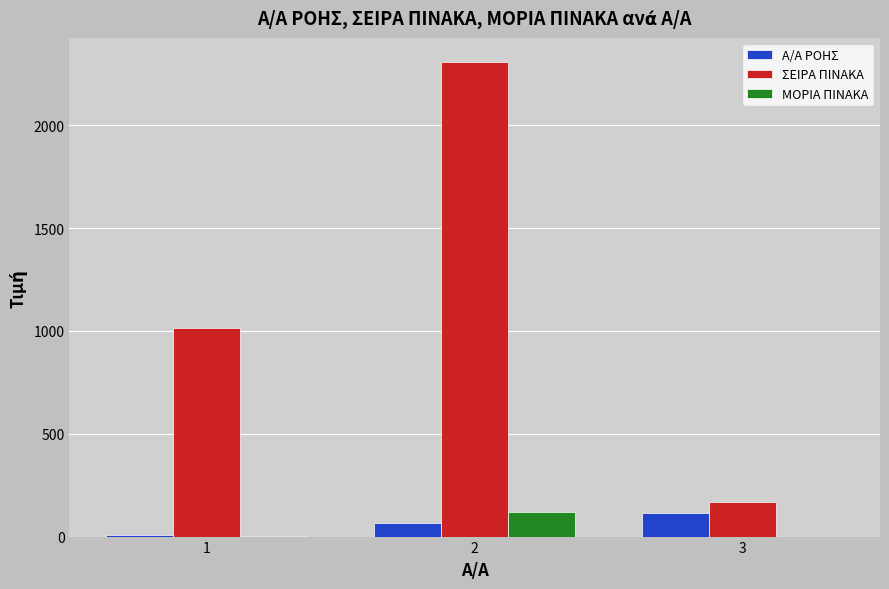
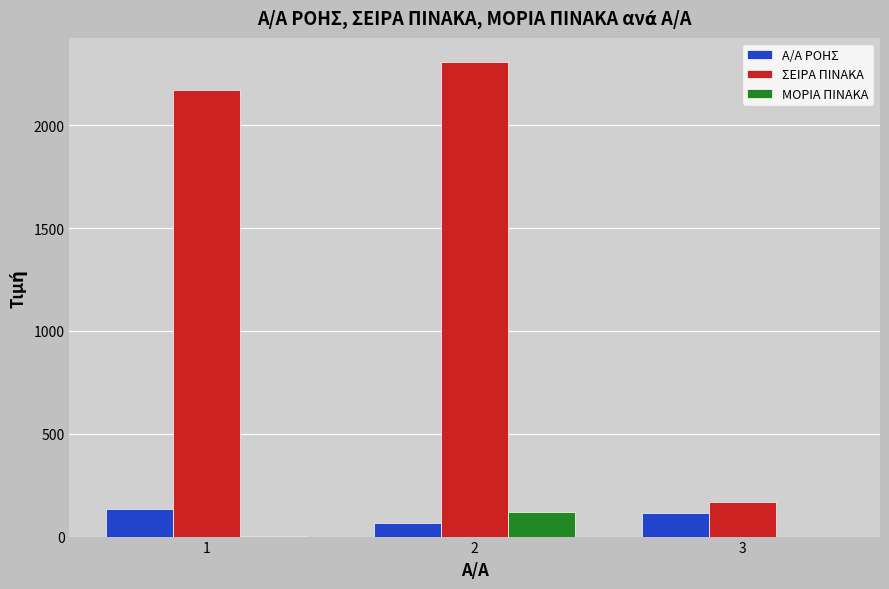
Α/Α ΡΟΗΣ, 1: 10 -> 130
ΣΕΙΡΑ ΠΙΝΑΚΑ, 1: 1010 -> 2170
